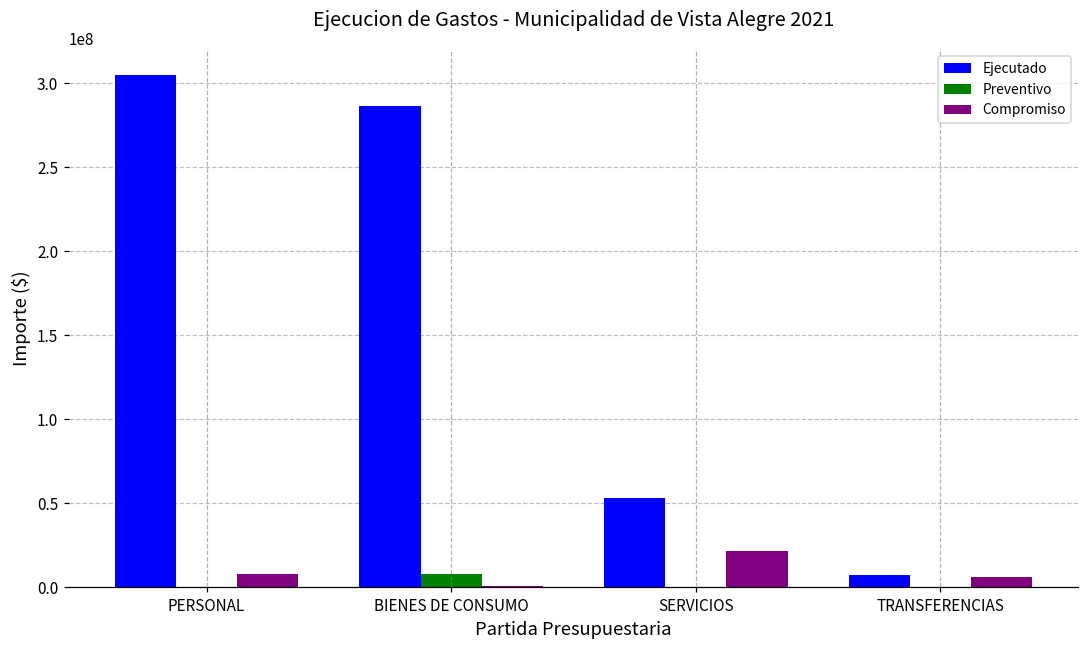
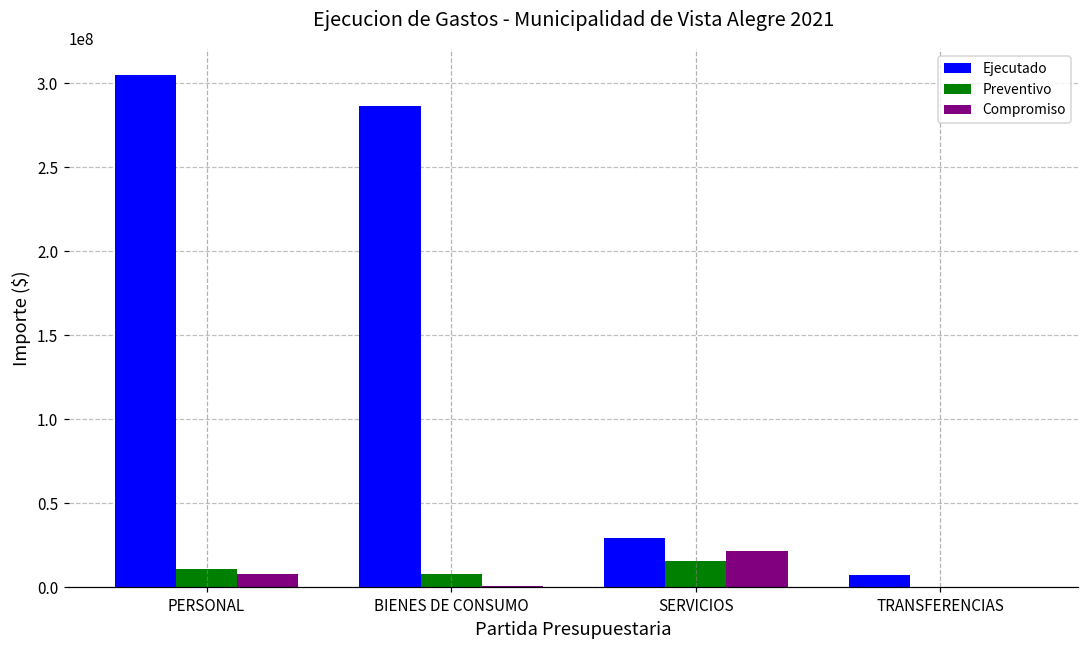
Preventivo, PERSONAL: 0 -> 11000000
Ejecutado, SERVICIOS: 53000000 -> 29000000
Preventivo, SERVICIOS: 0 -> 16000000
Compromiso, TRANSFERENCIAS: 6000000 -> 0
